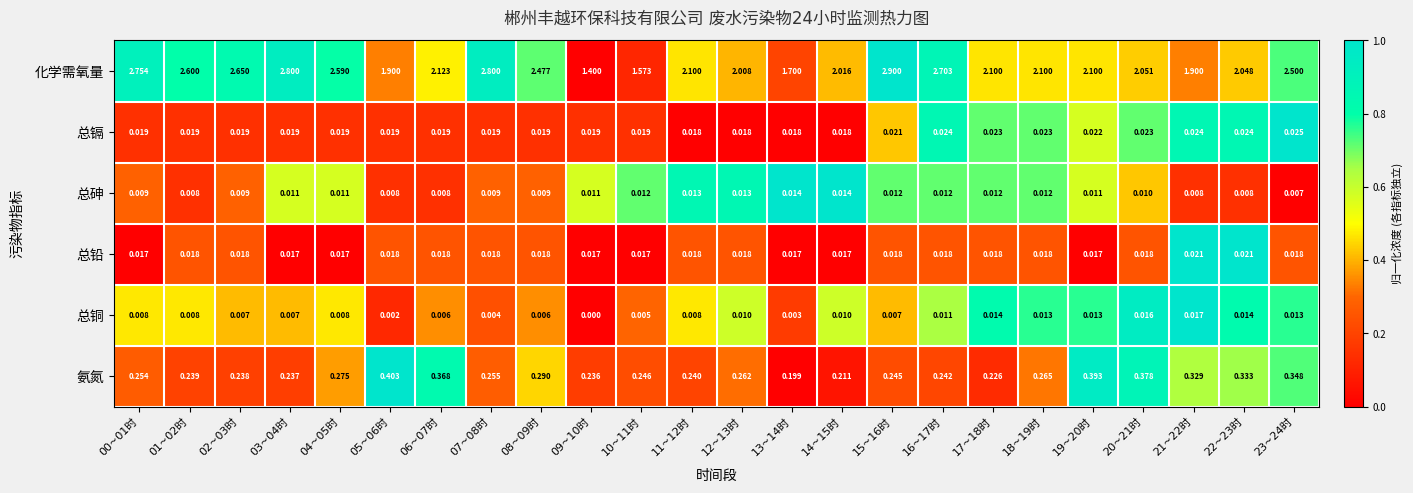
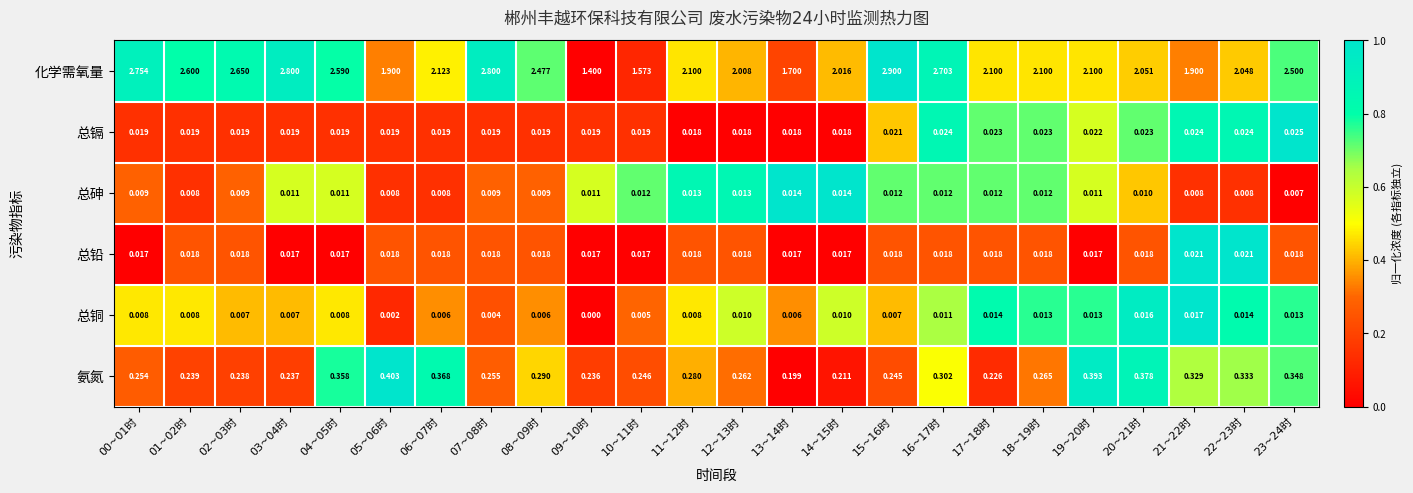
总铜, 13~14时: 0.003 -> 0.006
氨氮, 04~05时: 0.275 -> 0.358
氨氮, 11~12时: 0.240 -> 0.280
氨氮, 16~17时: 0.242 -> 0.302
